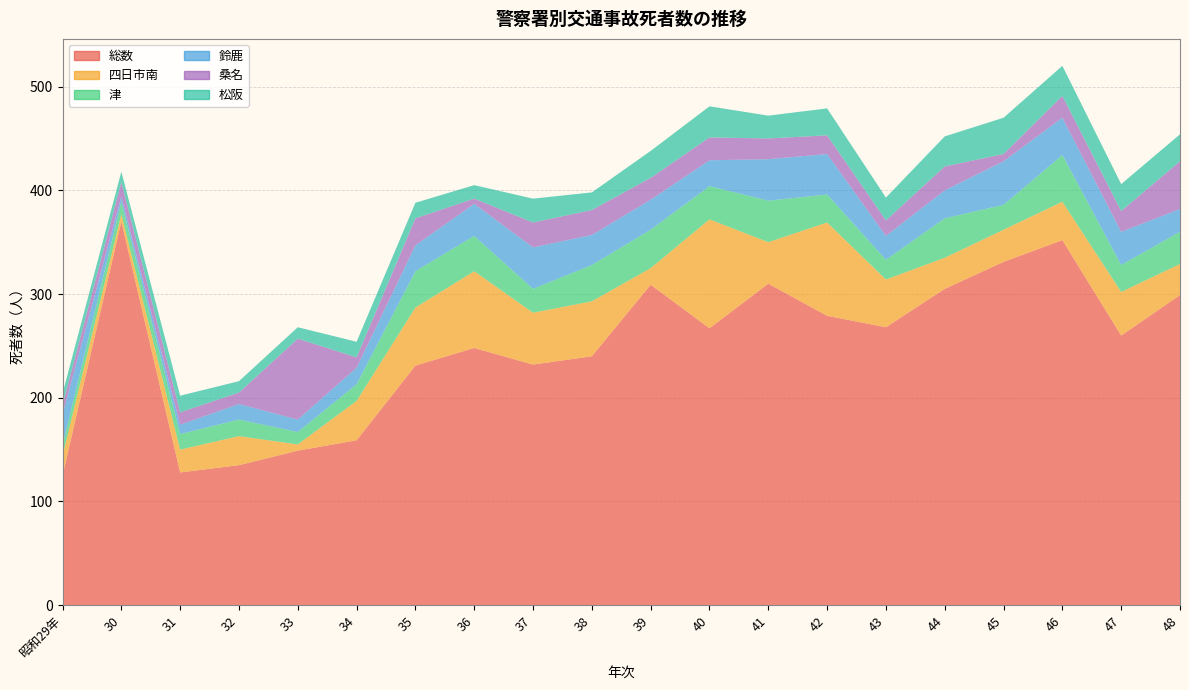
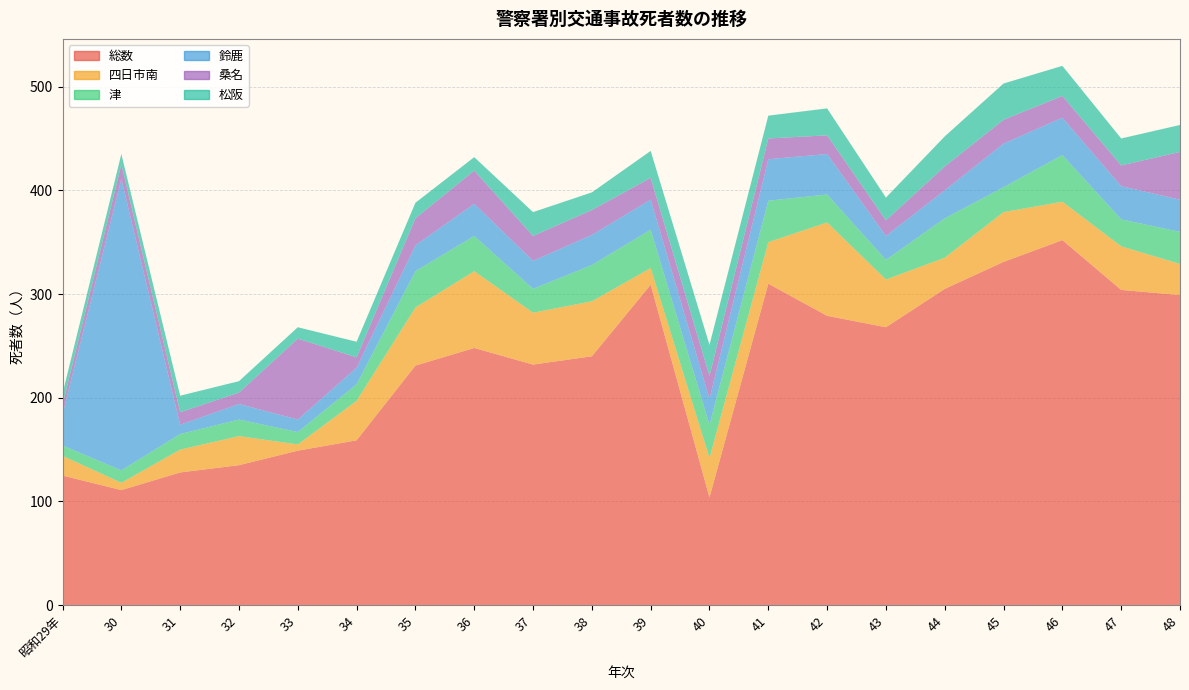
総数, 30: 370 -> 111
鈴鹿, 30: 5 -> 281
桑名, 36: 5 -> 32
鈴鹿, 37: 40 -> 27
総数, 40: 267 -> 104
四日市南, 40: 105 -> 38
四日市南, 45: 31 -> 48
桑名, 45: 7 -> 23
総数, 47: 260 -> 304
鈴鹿, 48: 22 -> 31
